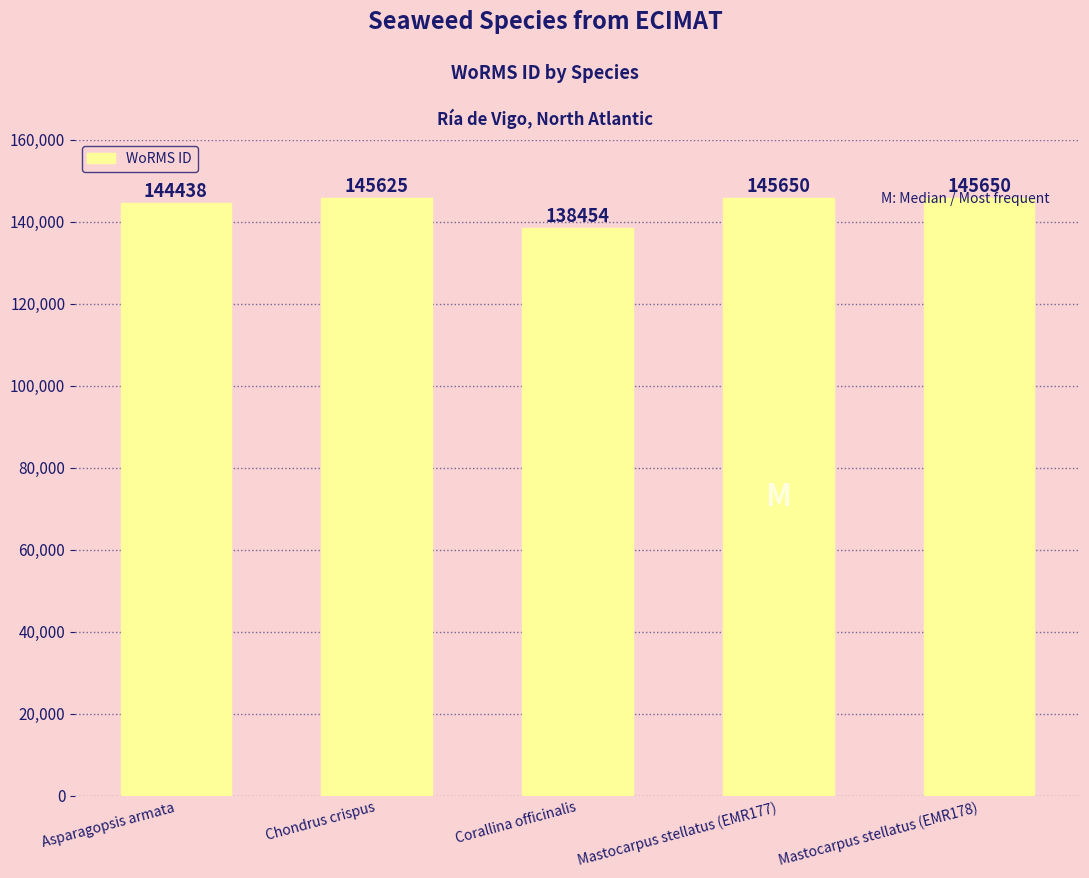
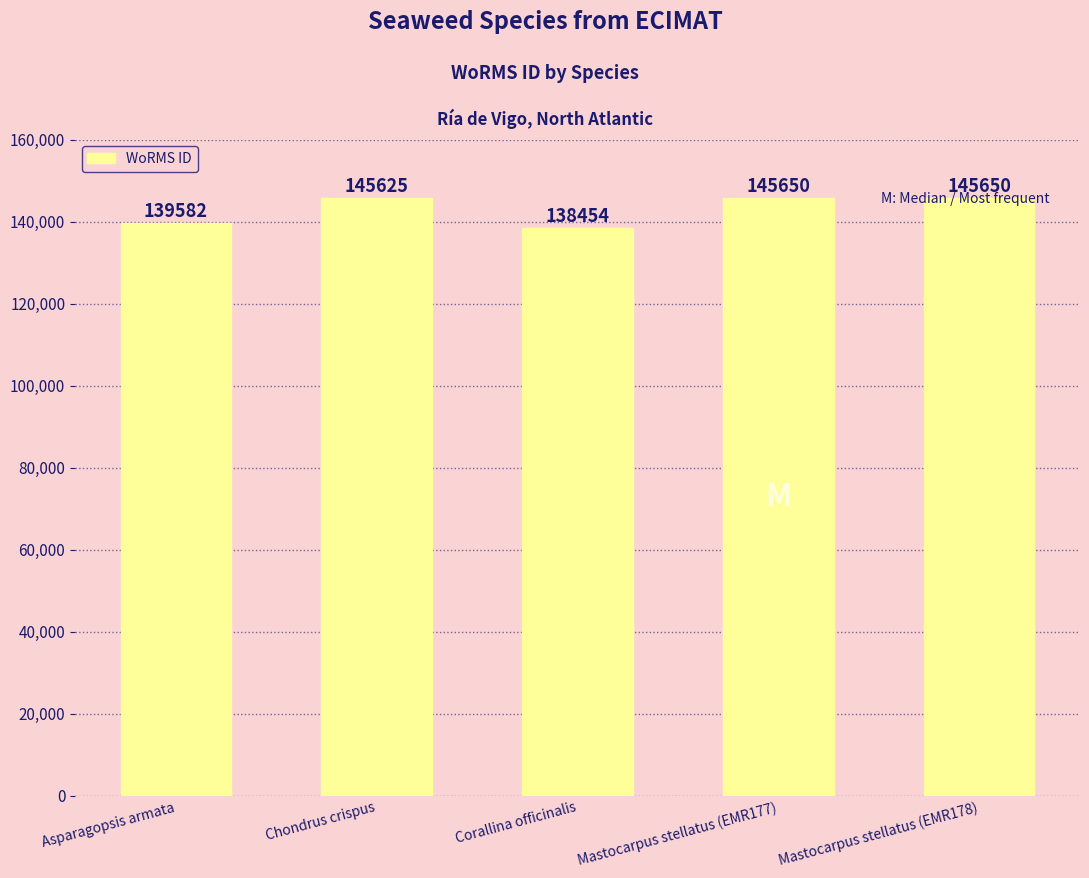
Asparagopsis armata: 144438 -> 139582
